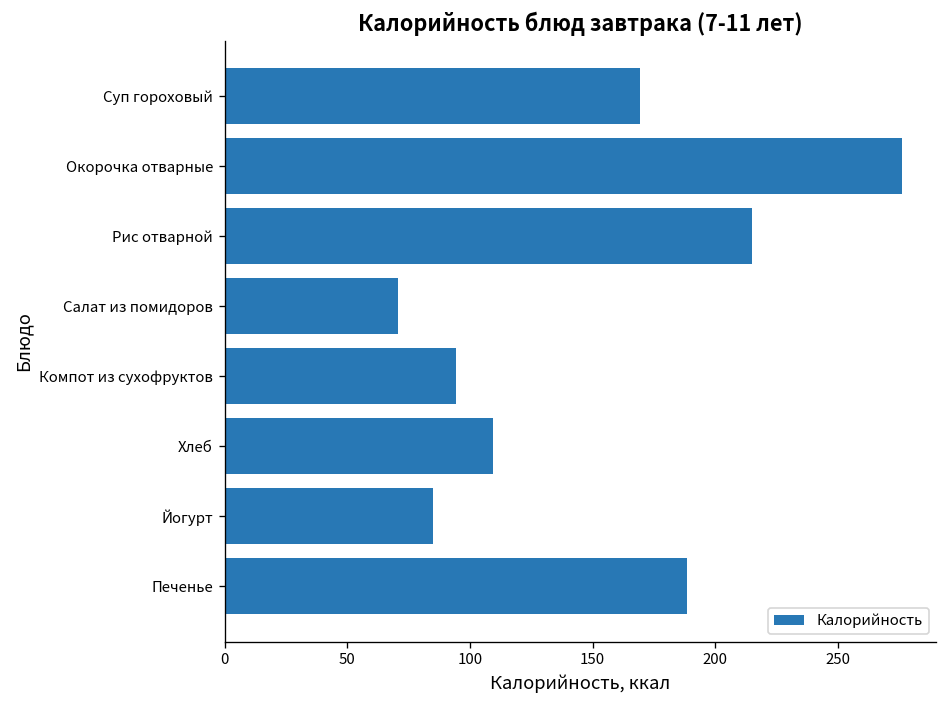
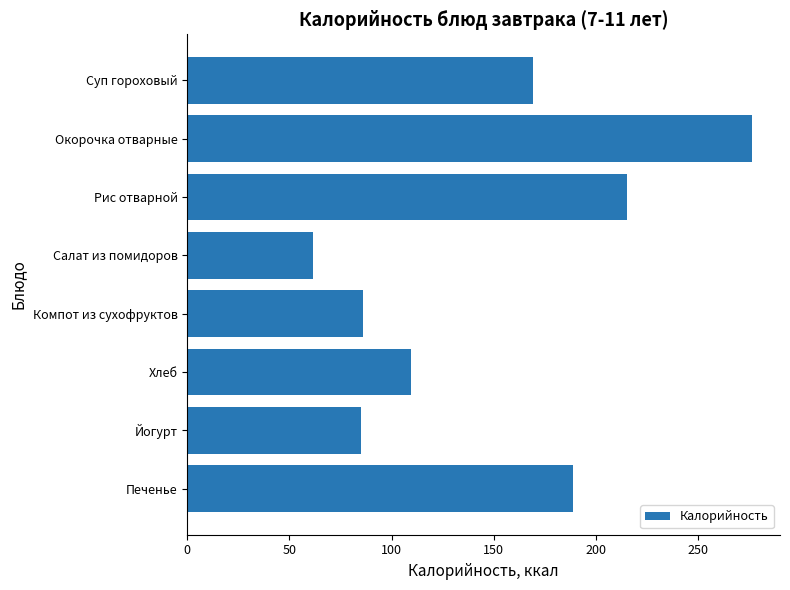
Салат из помидоров: 71 -> 61
Компот из сухофруктов: 94 -> 86
